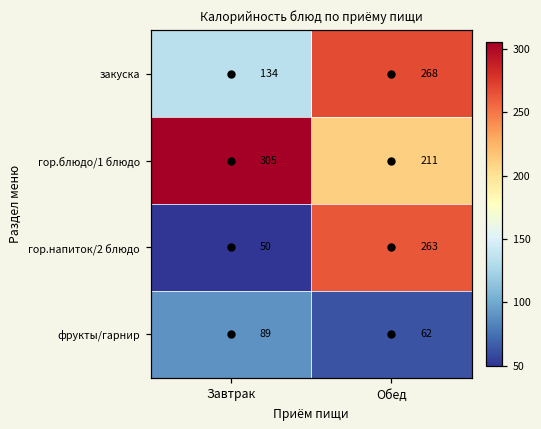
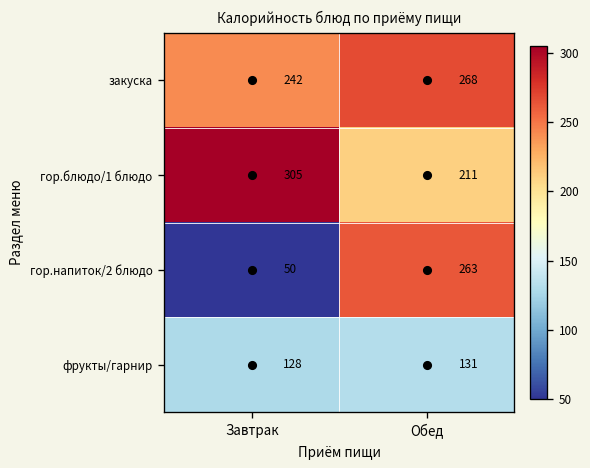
закуска, Завтрак: 134 -> 242
фрукты/гарнир, Завтрак: 89 -> 128
фрукты/гарнир, Обед: 62 -> 131
